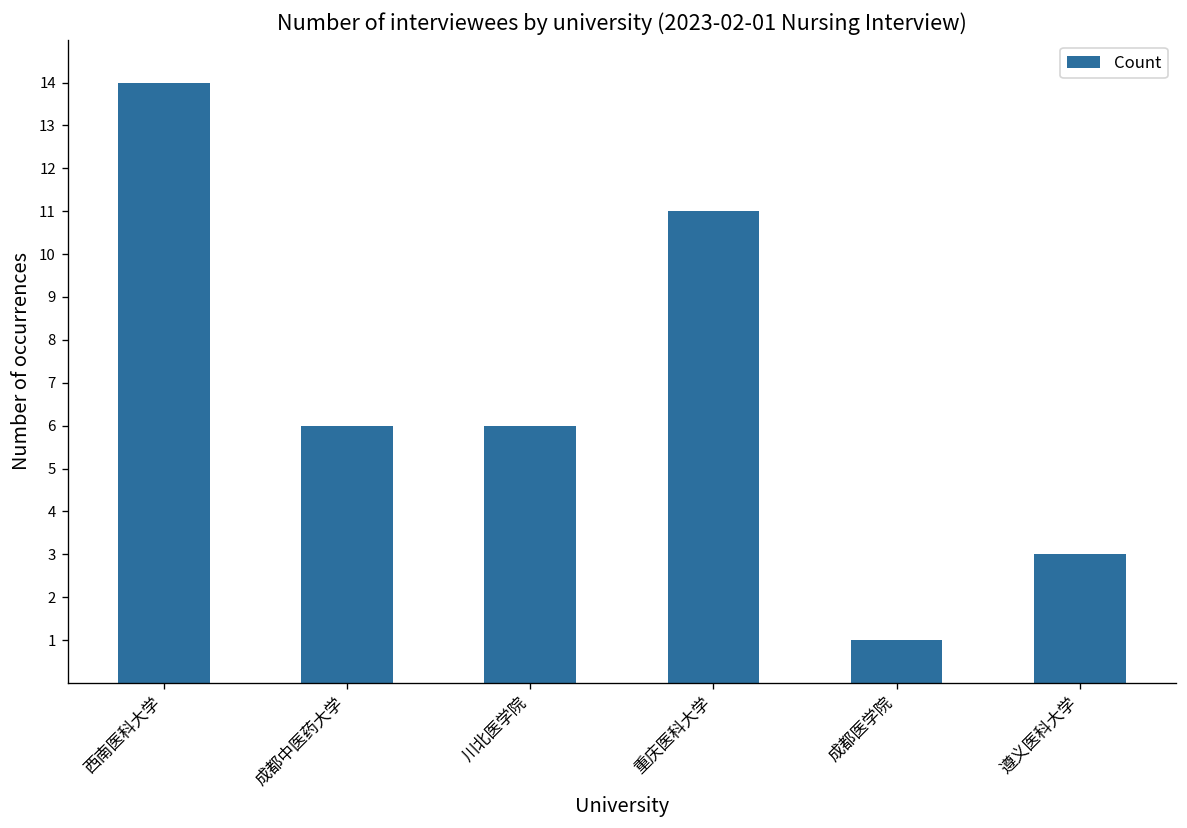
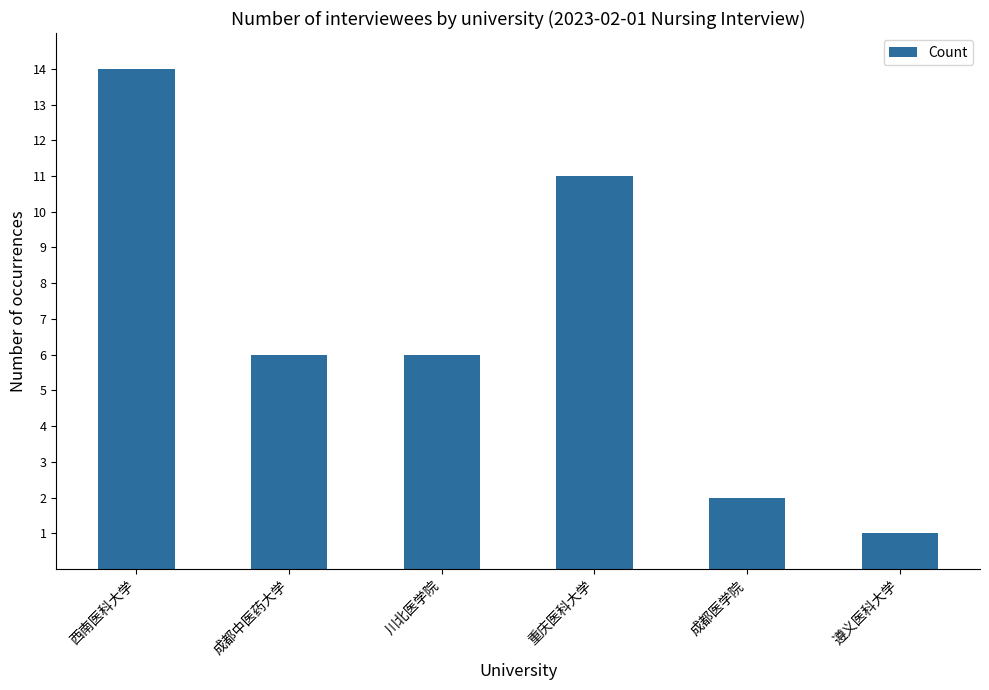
成都医学院: 1 -> 2
遵义医科大学: 3 -> 1
